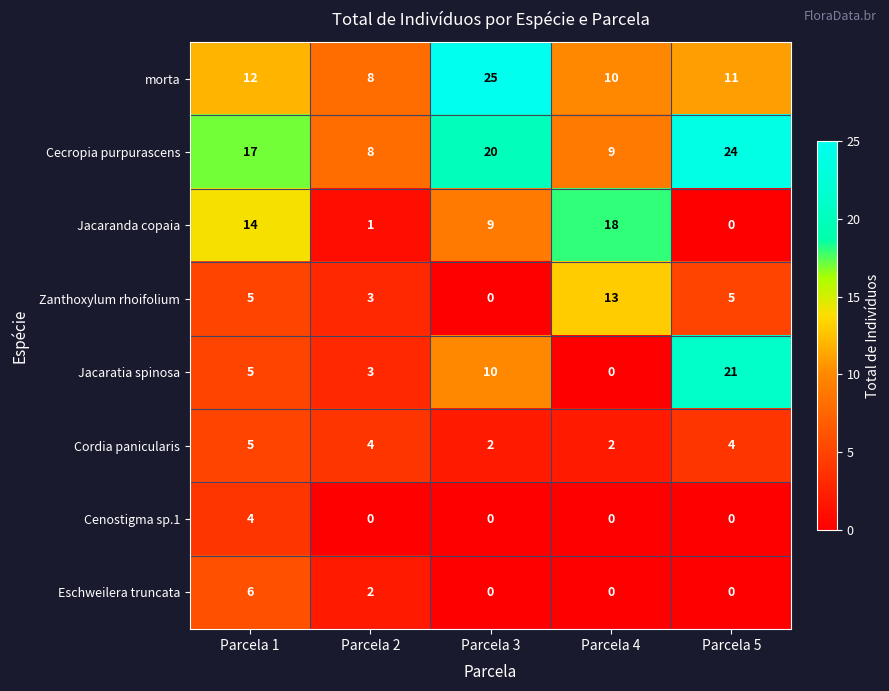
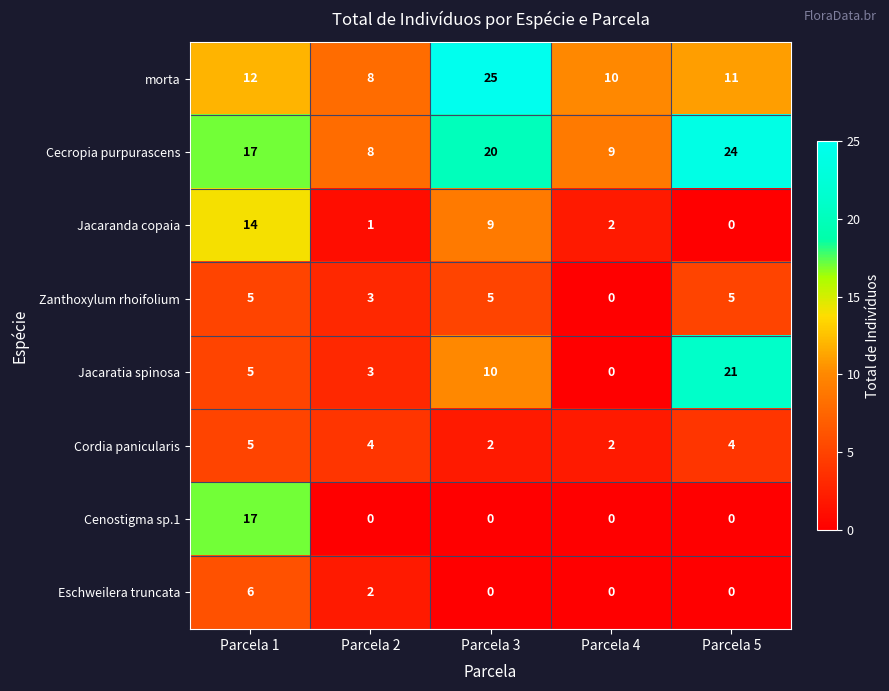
Jacaranda copaia, Parcela 4: 18 -> 2
Zanthoxylum rhoifolium, Parcela 3: 0 -> 5
Zanthoxylum rhoifolium, Parcela 4: 13 -> 0
Cenostigma sp.1, Parcela 1: 4 -> 17
